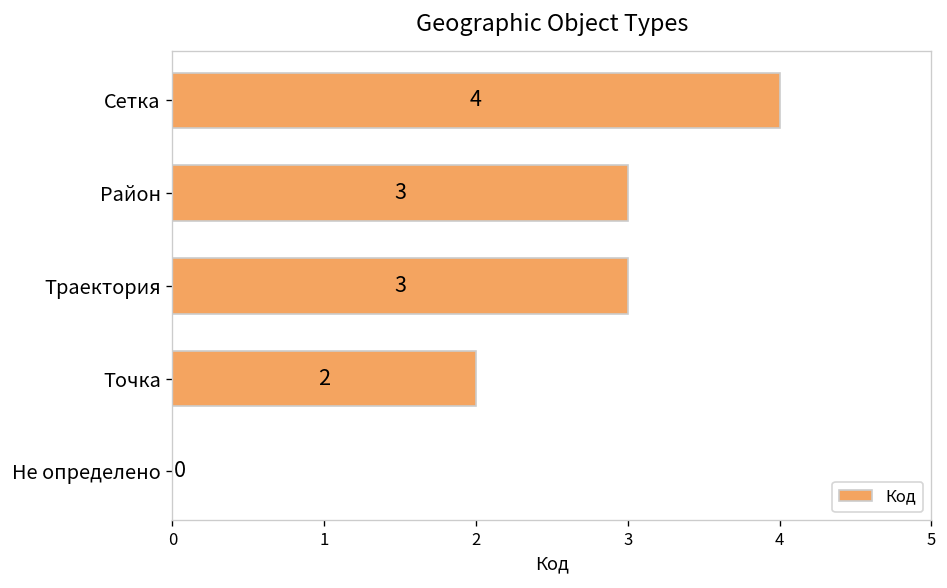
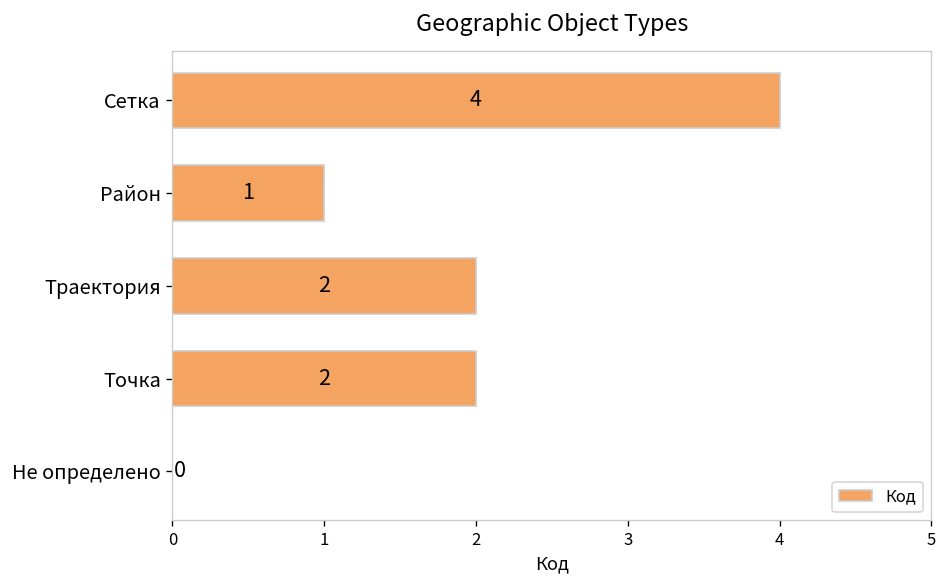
Район: 3 -> 1
Траектория: 3 -> 2
